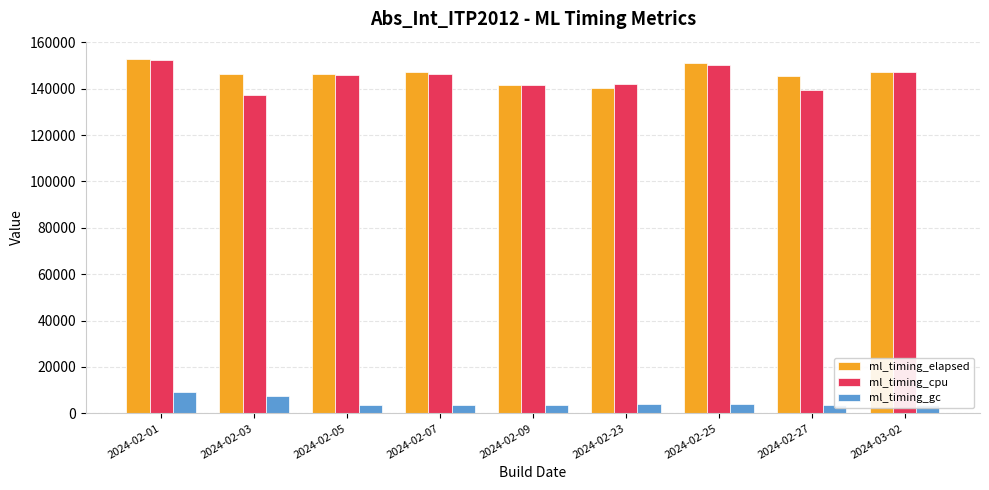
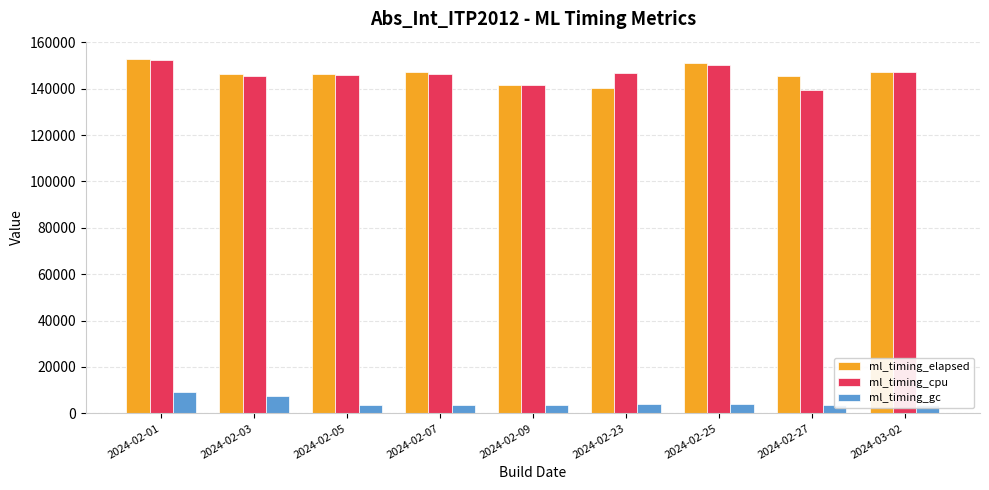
ml_timing_cpu, 2024-02-03: 137000 -> 146000
ml_timing_cpu, 2024-02-23: 142000 -> 147000
